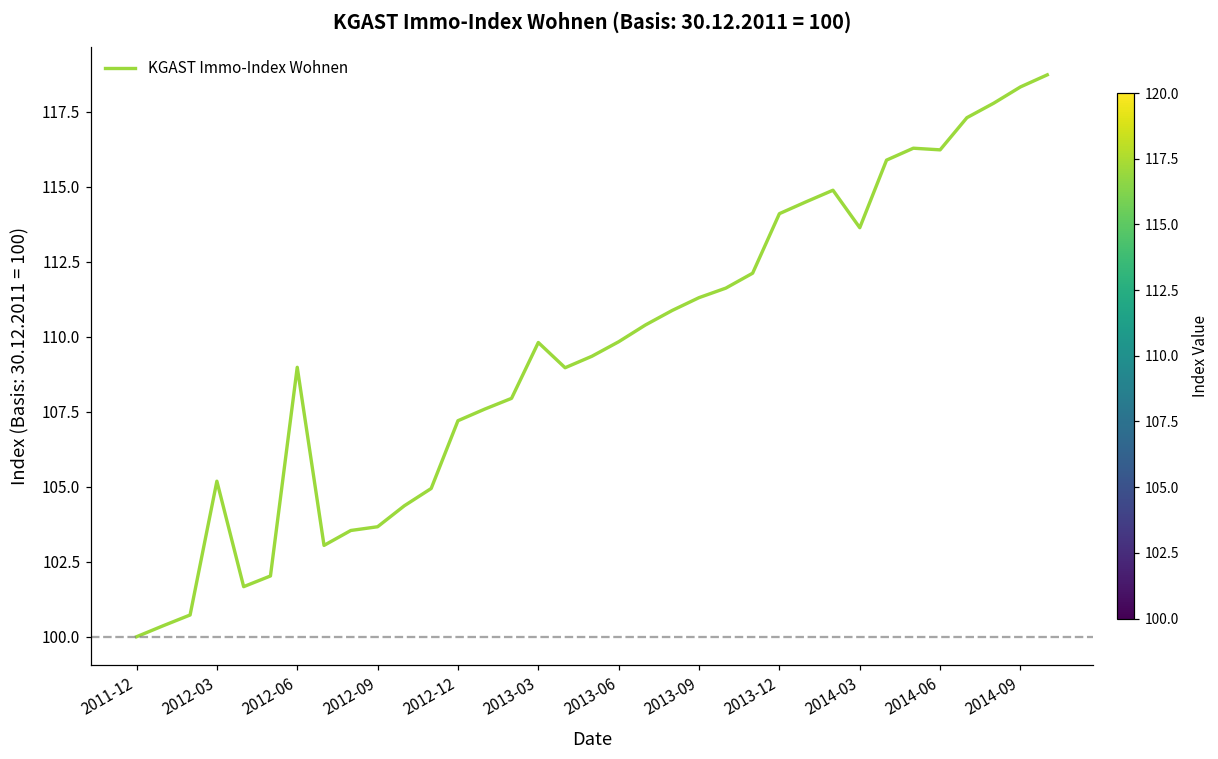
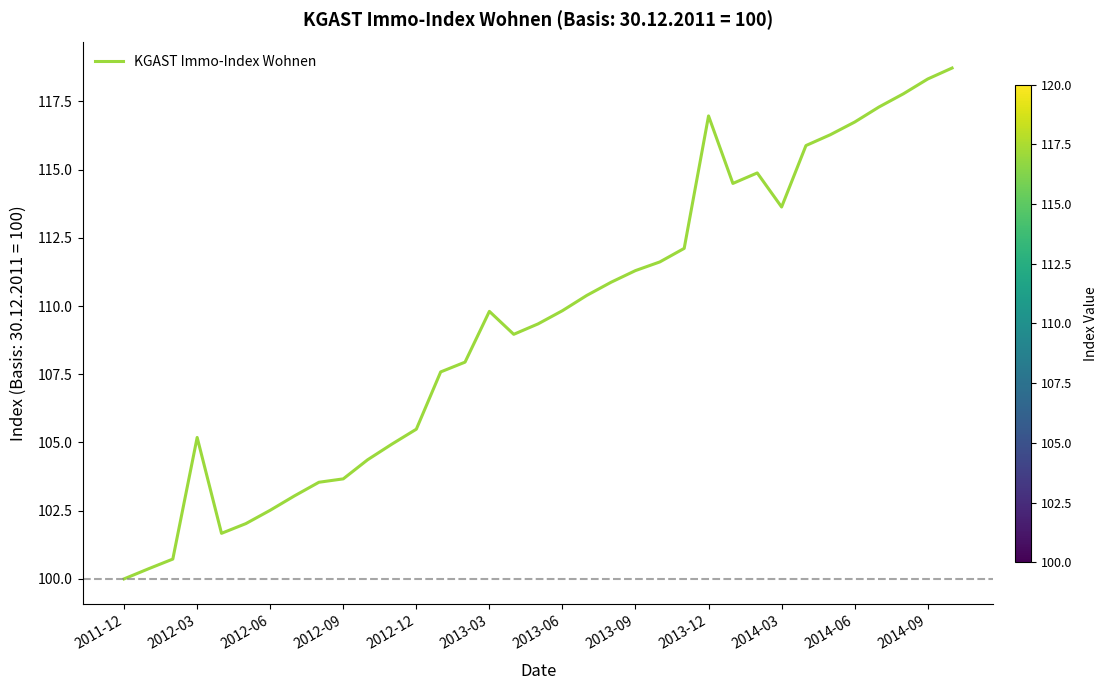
2012-06: 109.0 -> 102.5
2012-12: 107.2 -> 105.5
2013-12: 114.1 -> 117.0
2014-06: 116.2 -> 116.7
